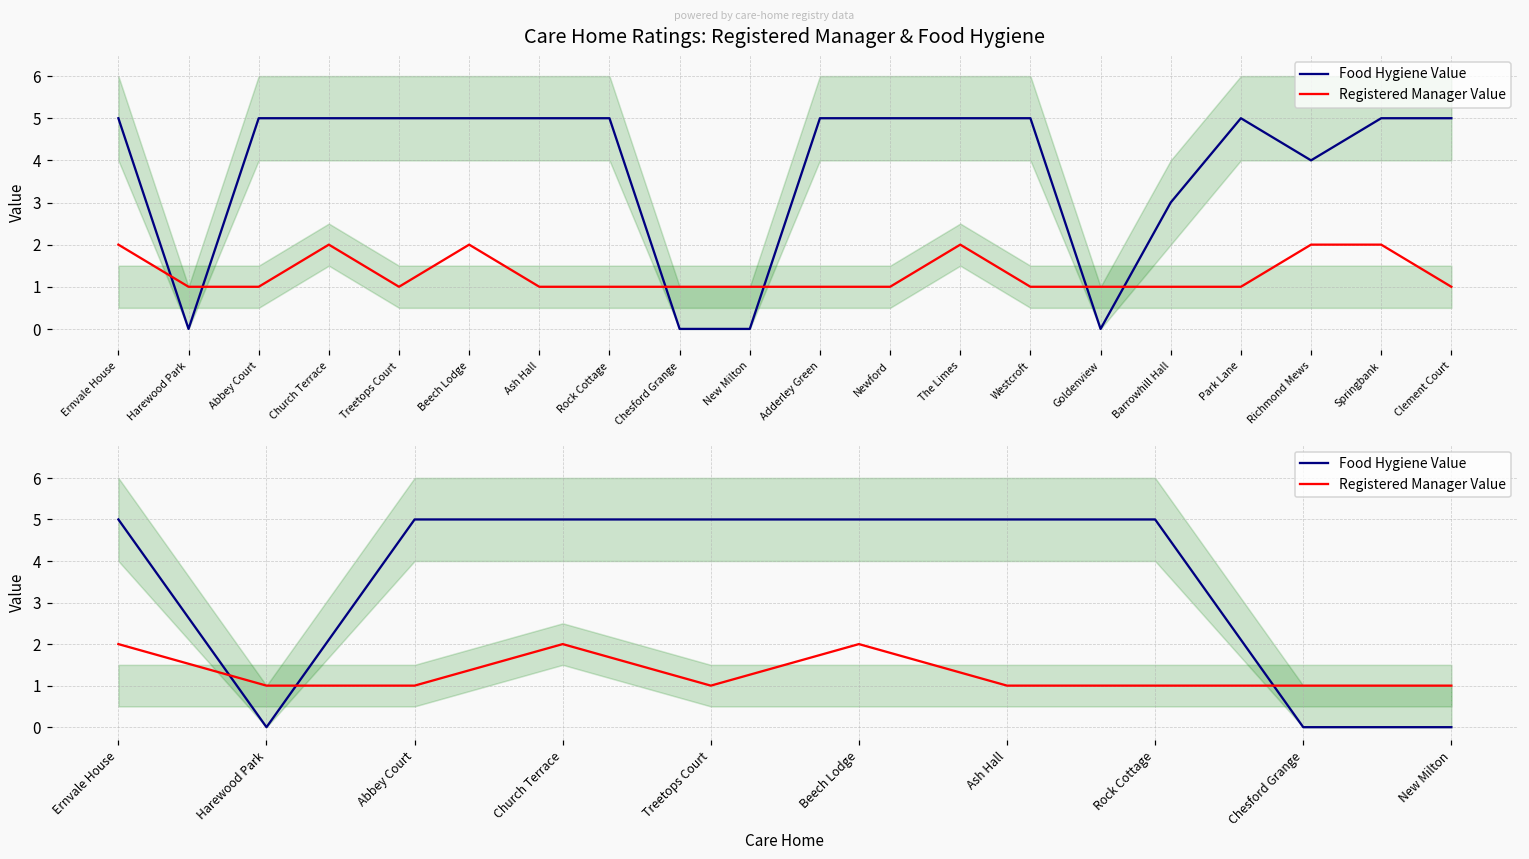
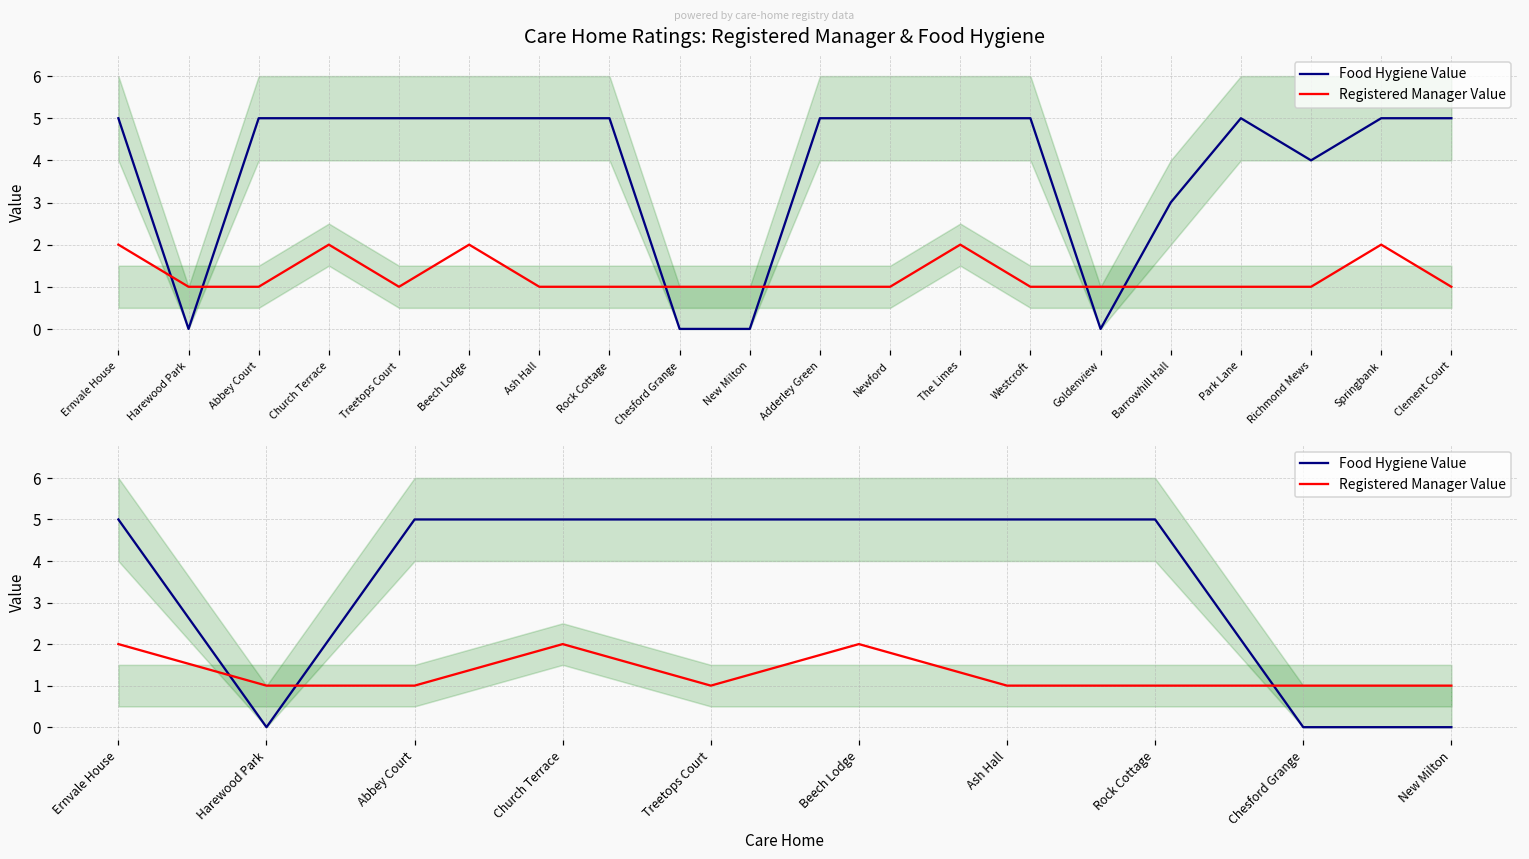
Care Home Ratings: Registered Manager & Food Hygiene, Registered Manager Value, Richmond Mews: 2 -> 1
